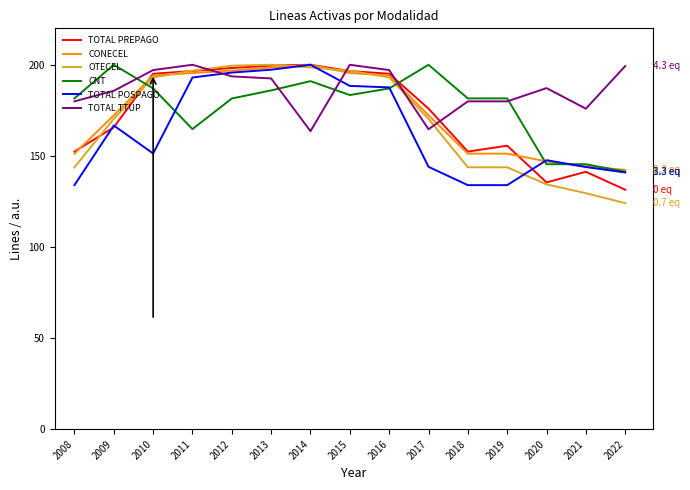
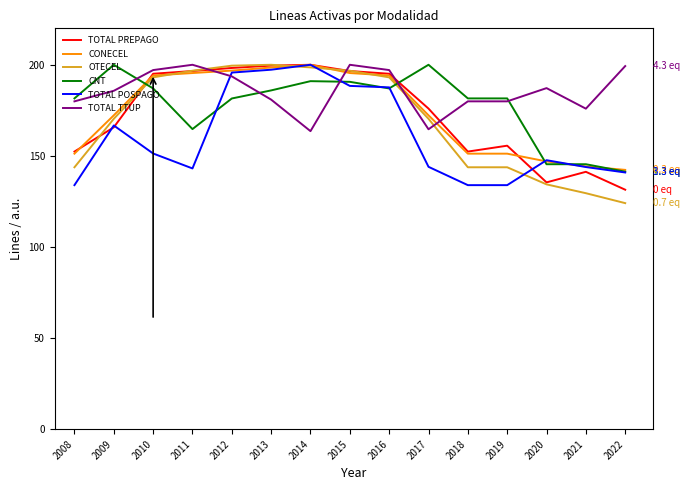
TOTAL POSPAGO, 2011: 193 -> 143
TOTAL TTUP, 2013: 193 -> 181
CNT, 2015: 183 -> 191
